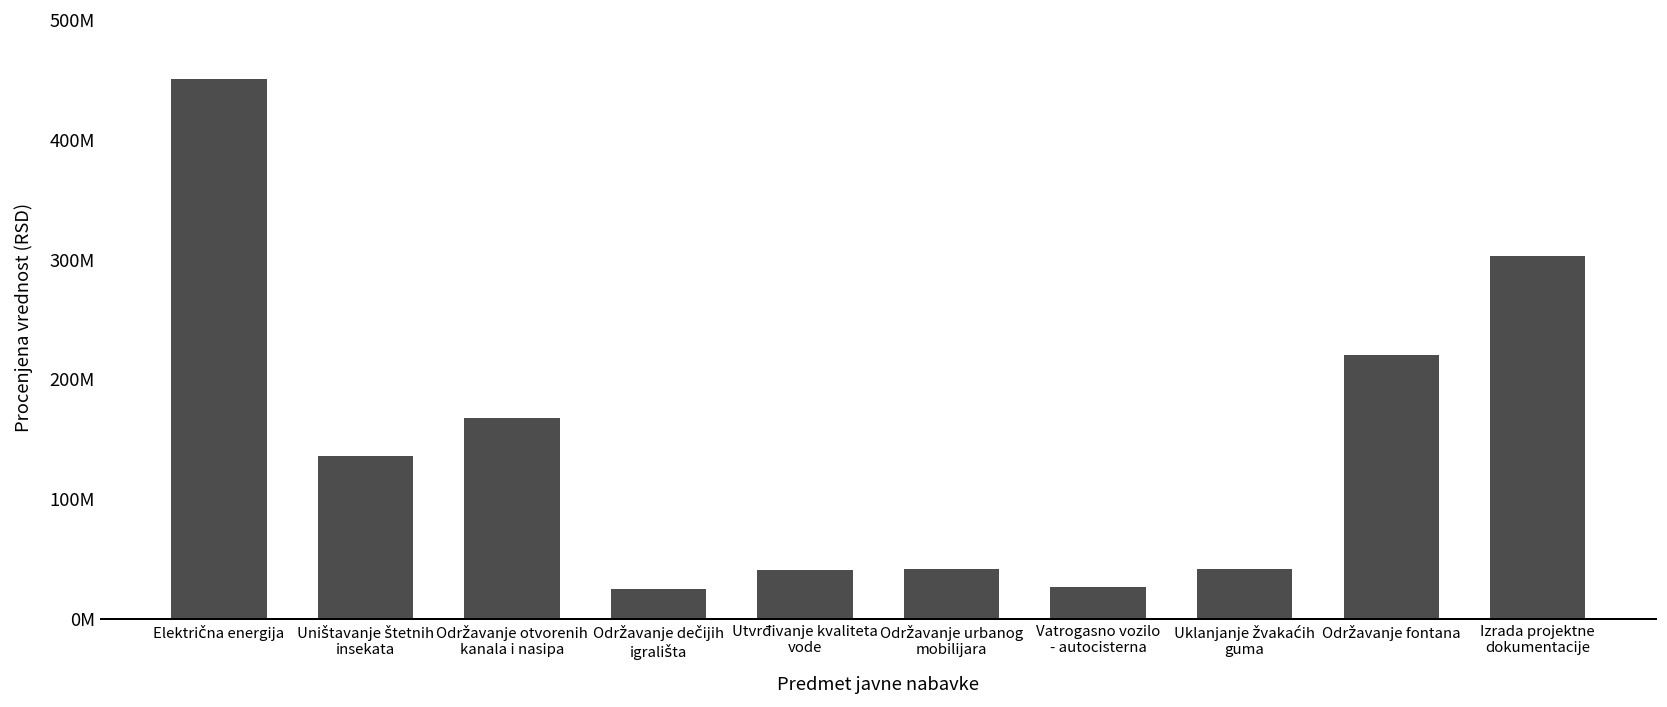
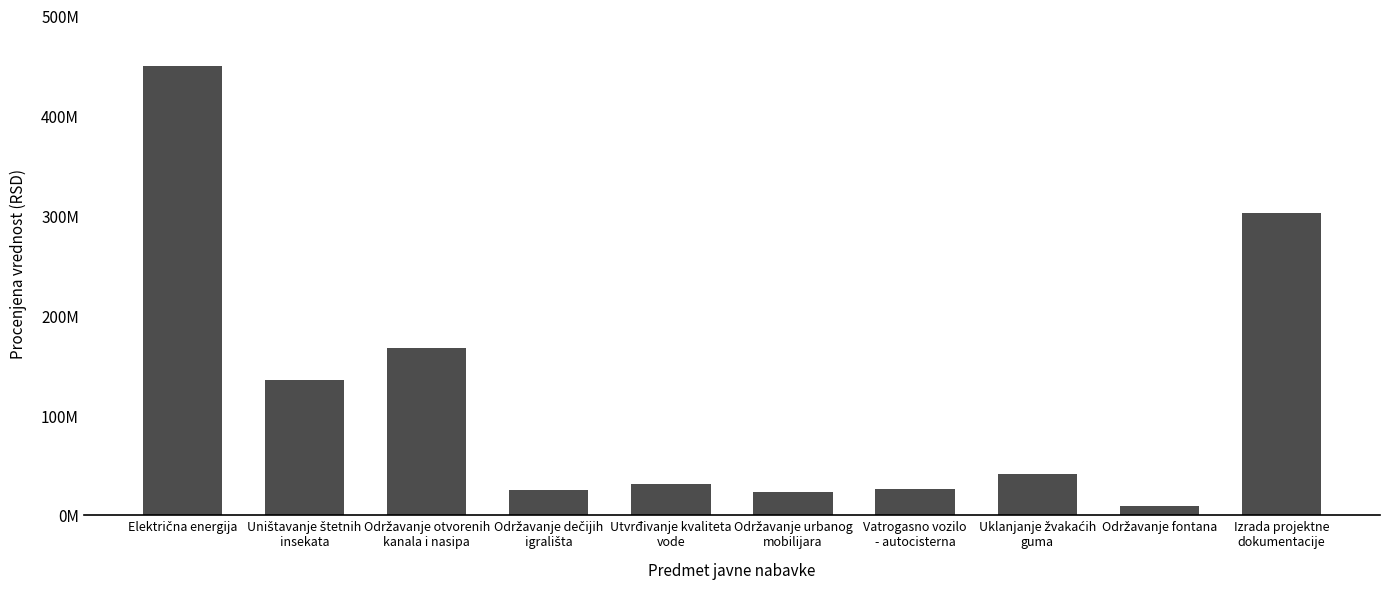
Utvrđivanje kvaliteta vode: 40000000 -> 30000000
Održavanje urbanog mobilijara: 40000000 -> 20000000
Održavanje fontana: 220000000 -> 10000000
